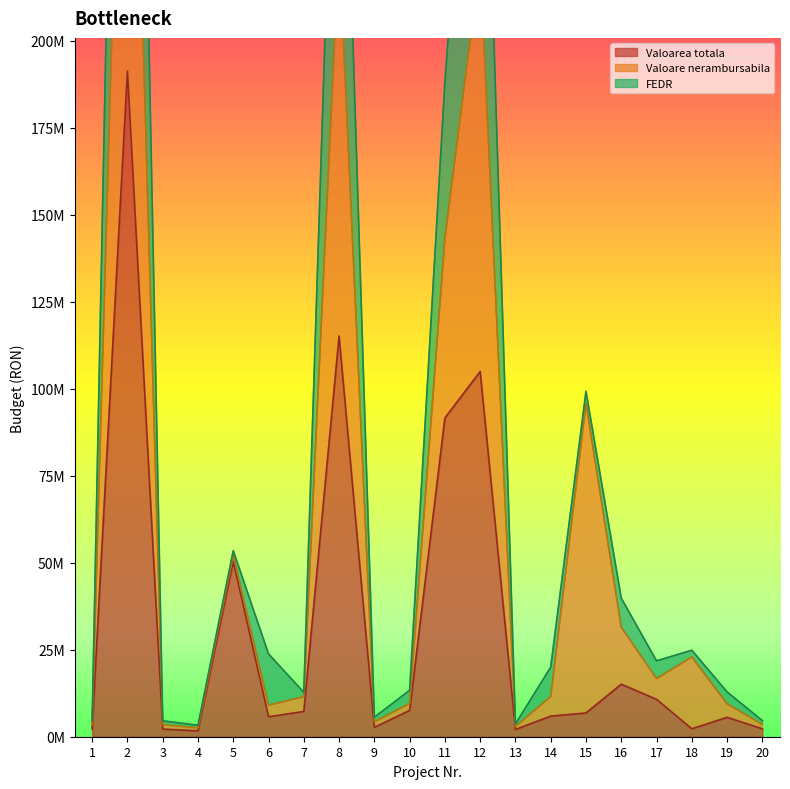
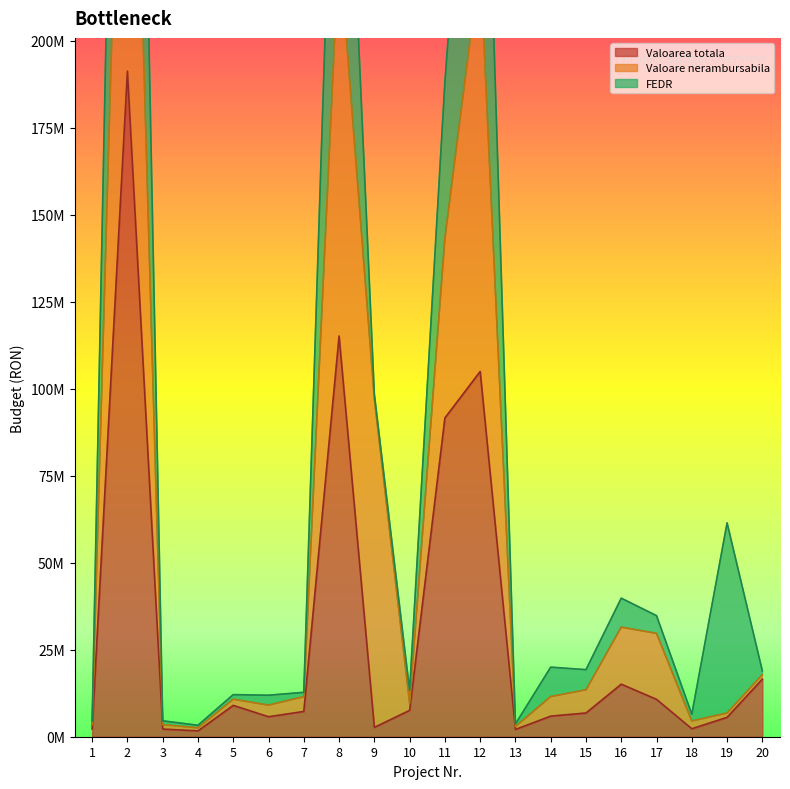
Valoarea totala, 5: 50000000 -> 9000000
FEDR, 6: 15000000 -> 3000000
Valoare nerambursabila, 9: 2000000 -> 94000000
Valoare nerambursabila, 15: 89000000 -> 7000000
FEDR, 15: 3000000 -> 6000000
Valoare nerambursabila, 17: 6000000 -> 19000000
Valoare nerambursabila, 18: 21000000 -> 2000000
Valoare nerambursabila, 19: 4000000 -> 1000000
FEDR, 19: 3000000 -> 55000000
Valoarea totala, 20: 2000000 -> 17000000
